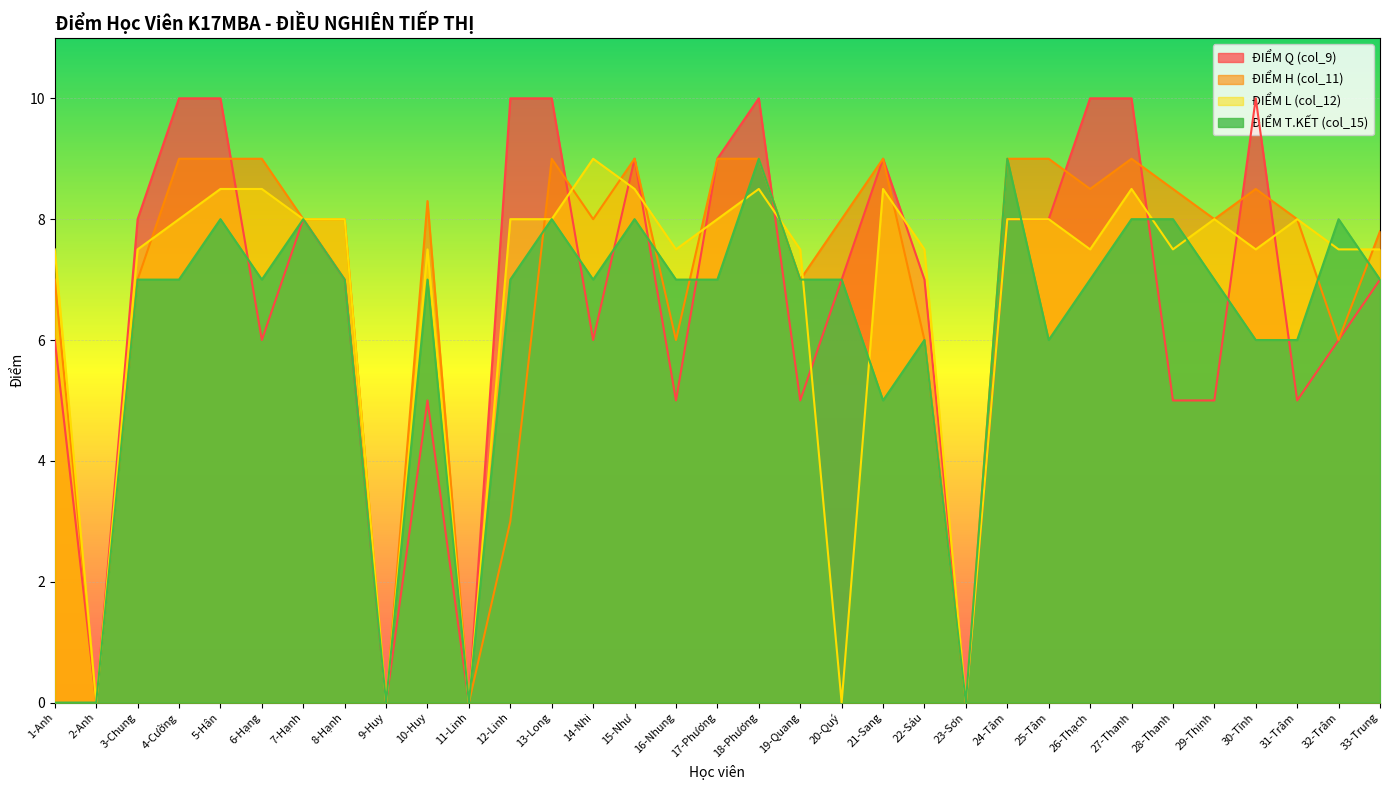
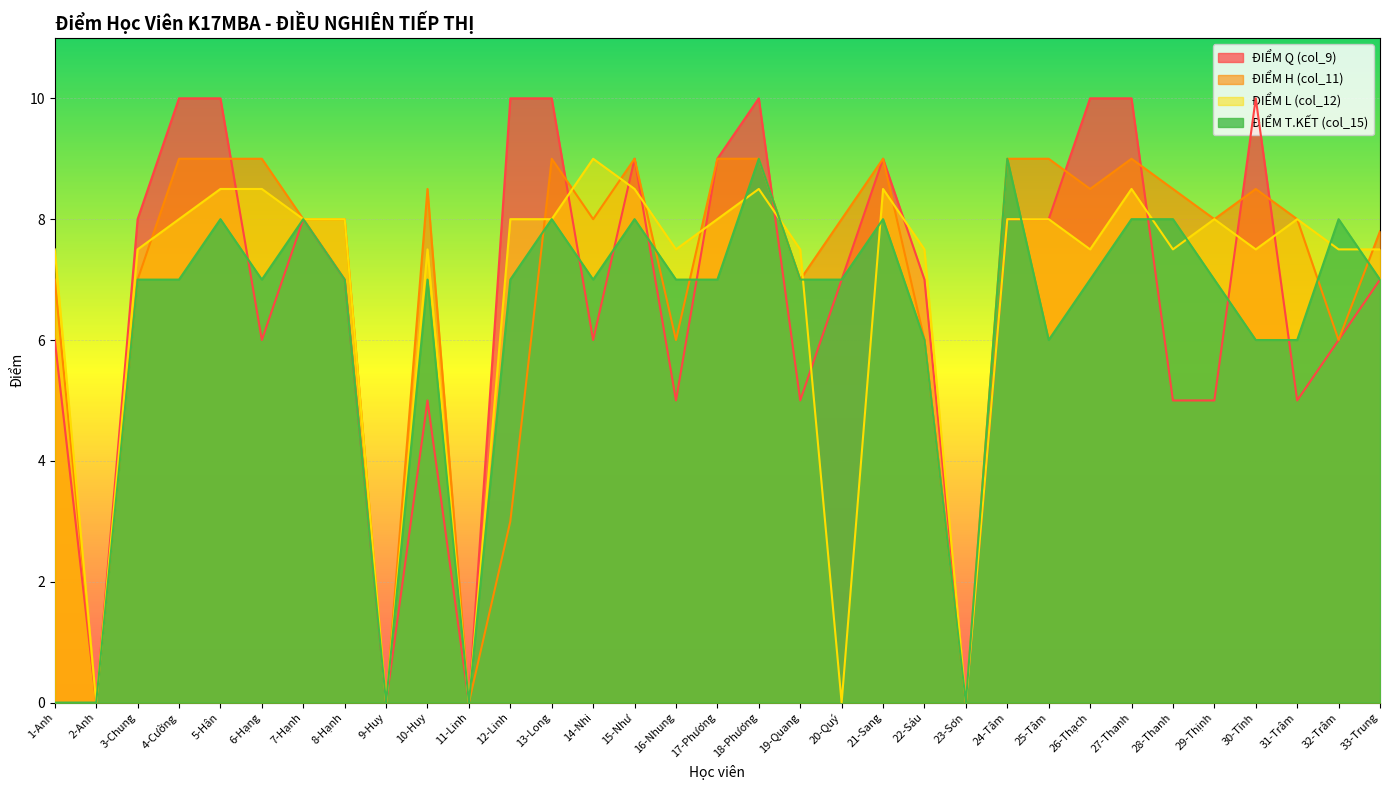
ĐIỂM H (col_11), 10-Huy: 8.3 -> 8.5
ĐIỂM T.KẾT (col_15), 21-Sang: 5 -> 8
